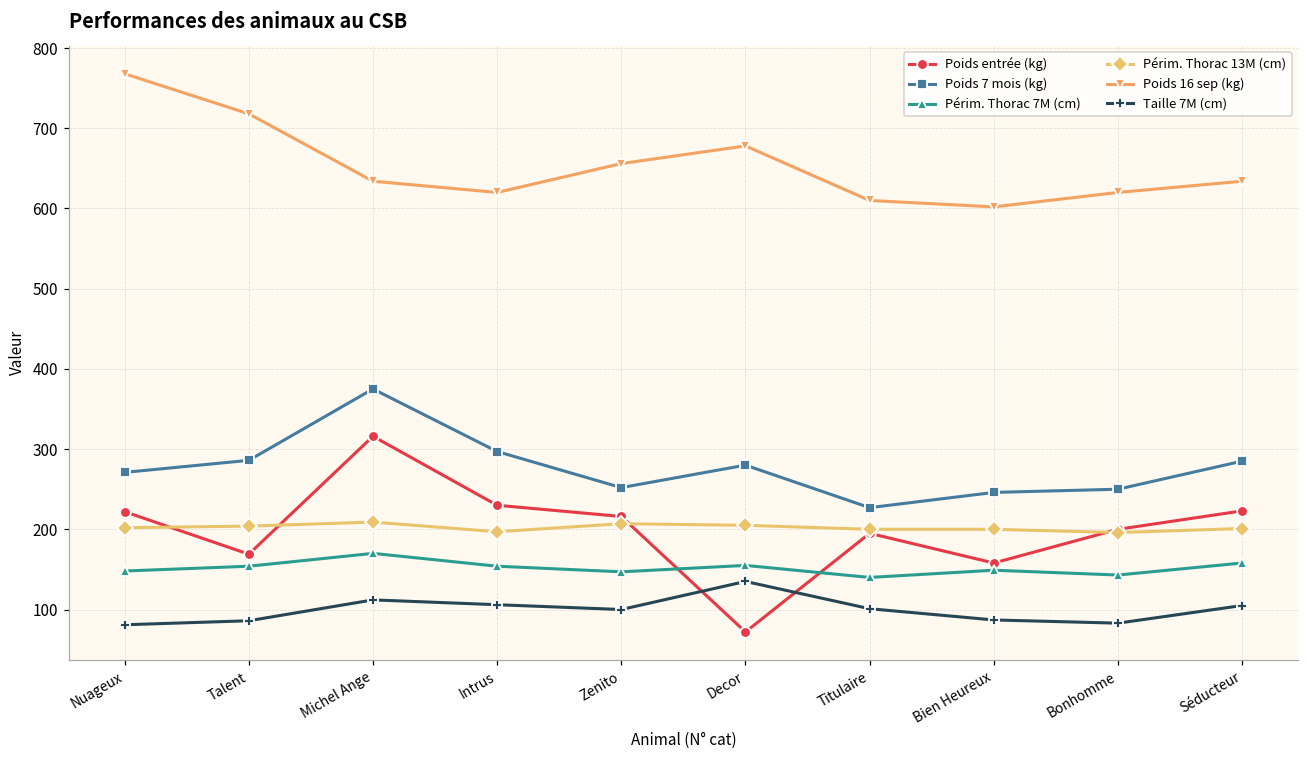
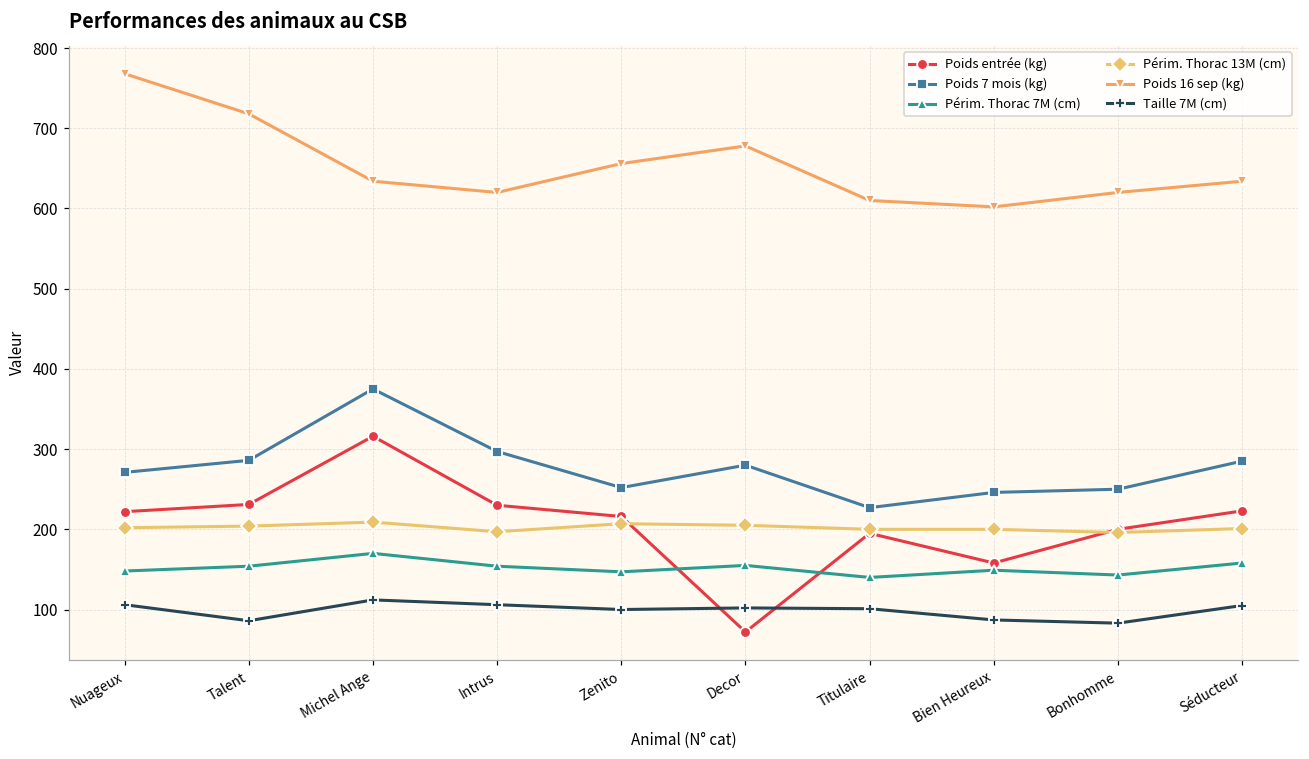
Taille 7M (cm), Nuageux: 80 -> 110
Poids entrée (kg), Talent: 170 -> 230
Taille 7M (cm), Decor: 140 -> 100
